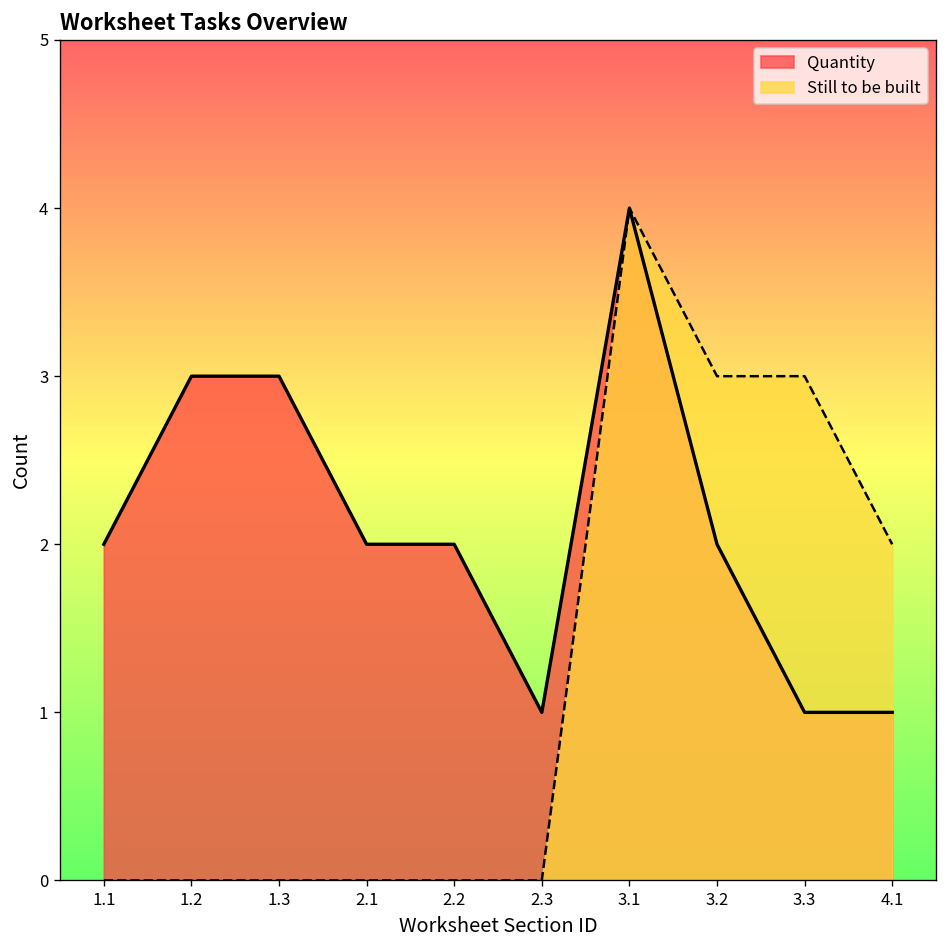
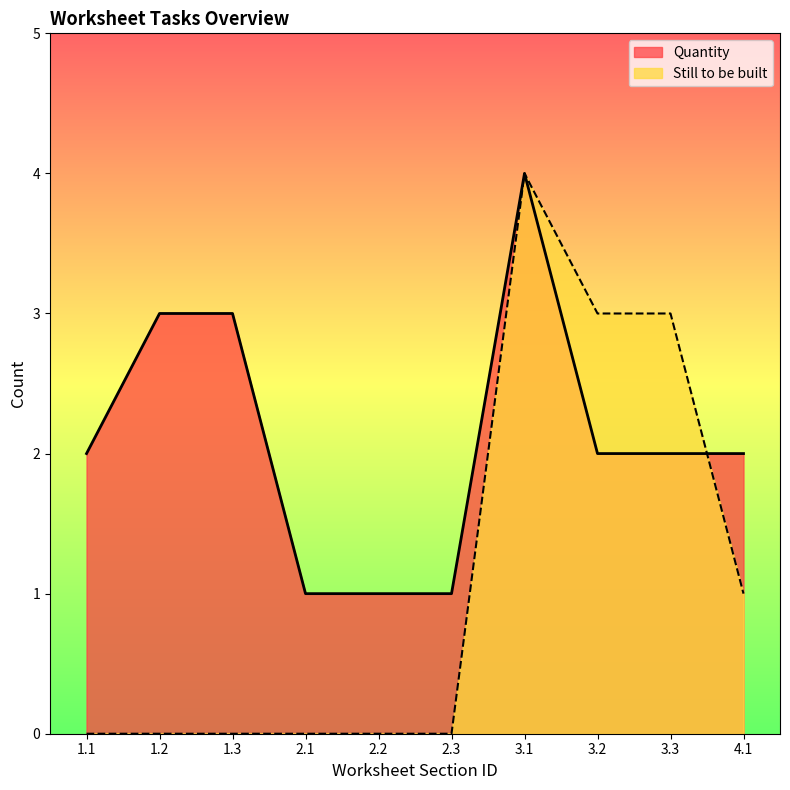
Quantity, 2.1: 2 -> 1
Quantity, 2.2: 2 -> 1
Quantity, 3.3: 1 -> 2
Quantity, 4.1: 1 -> 2
Still to be built, 4.1: 2 -> 1
